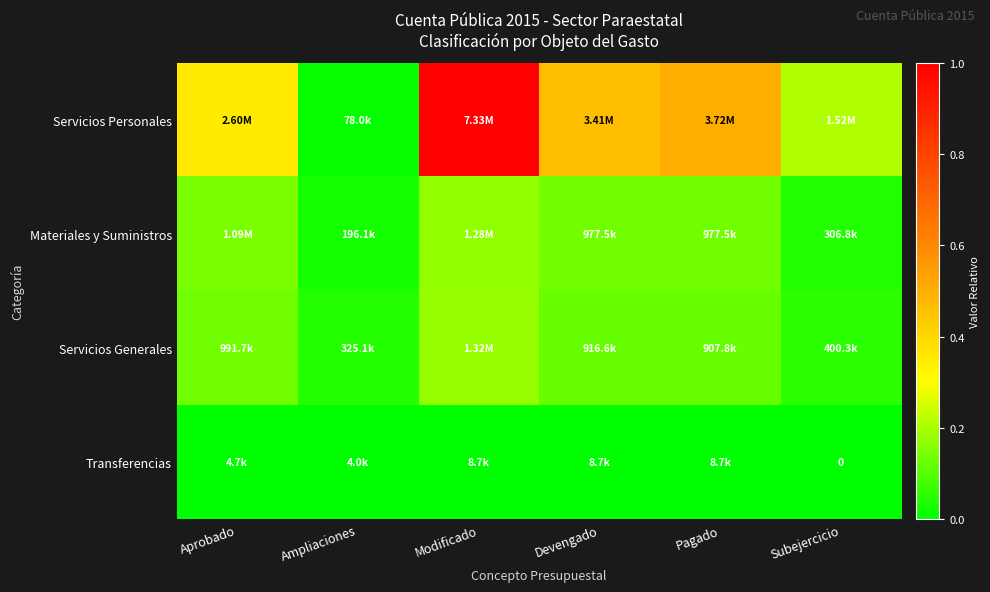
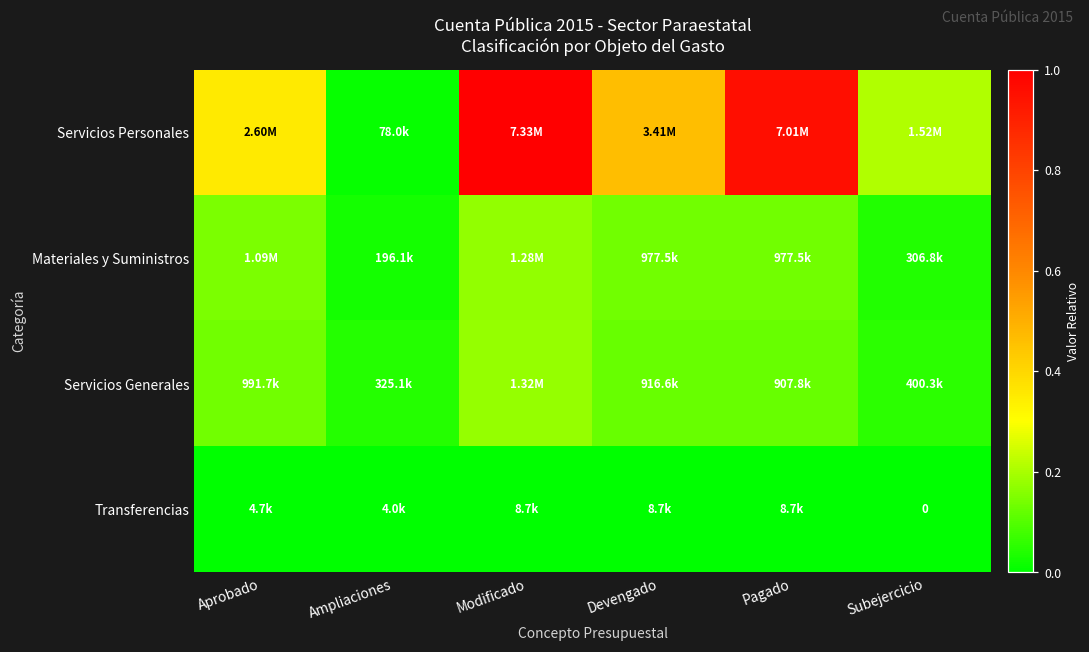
Servicios Personales, Pagado: 3.72M -> 7.01M
